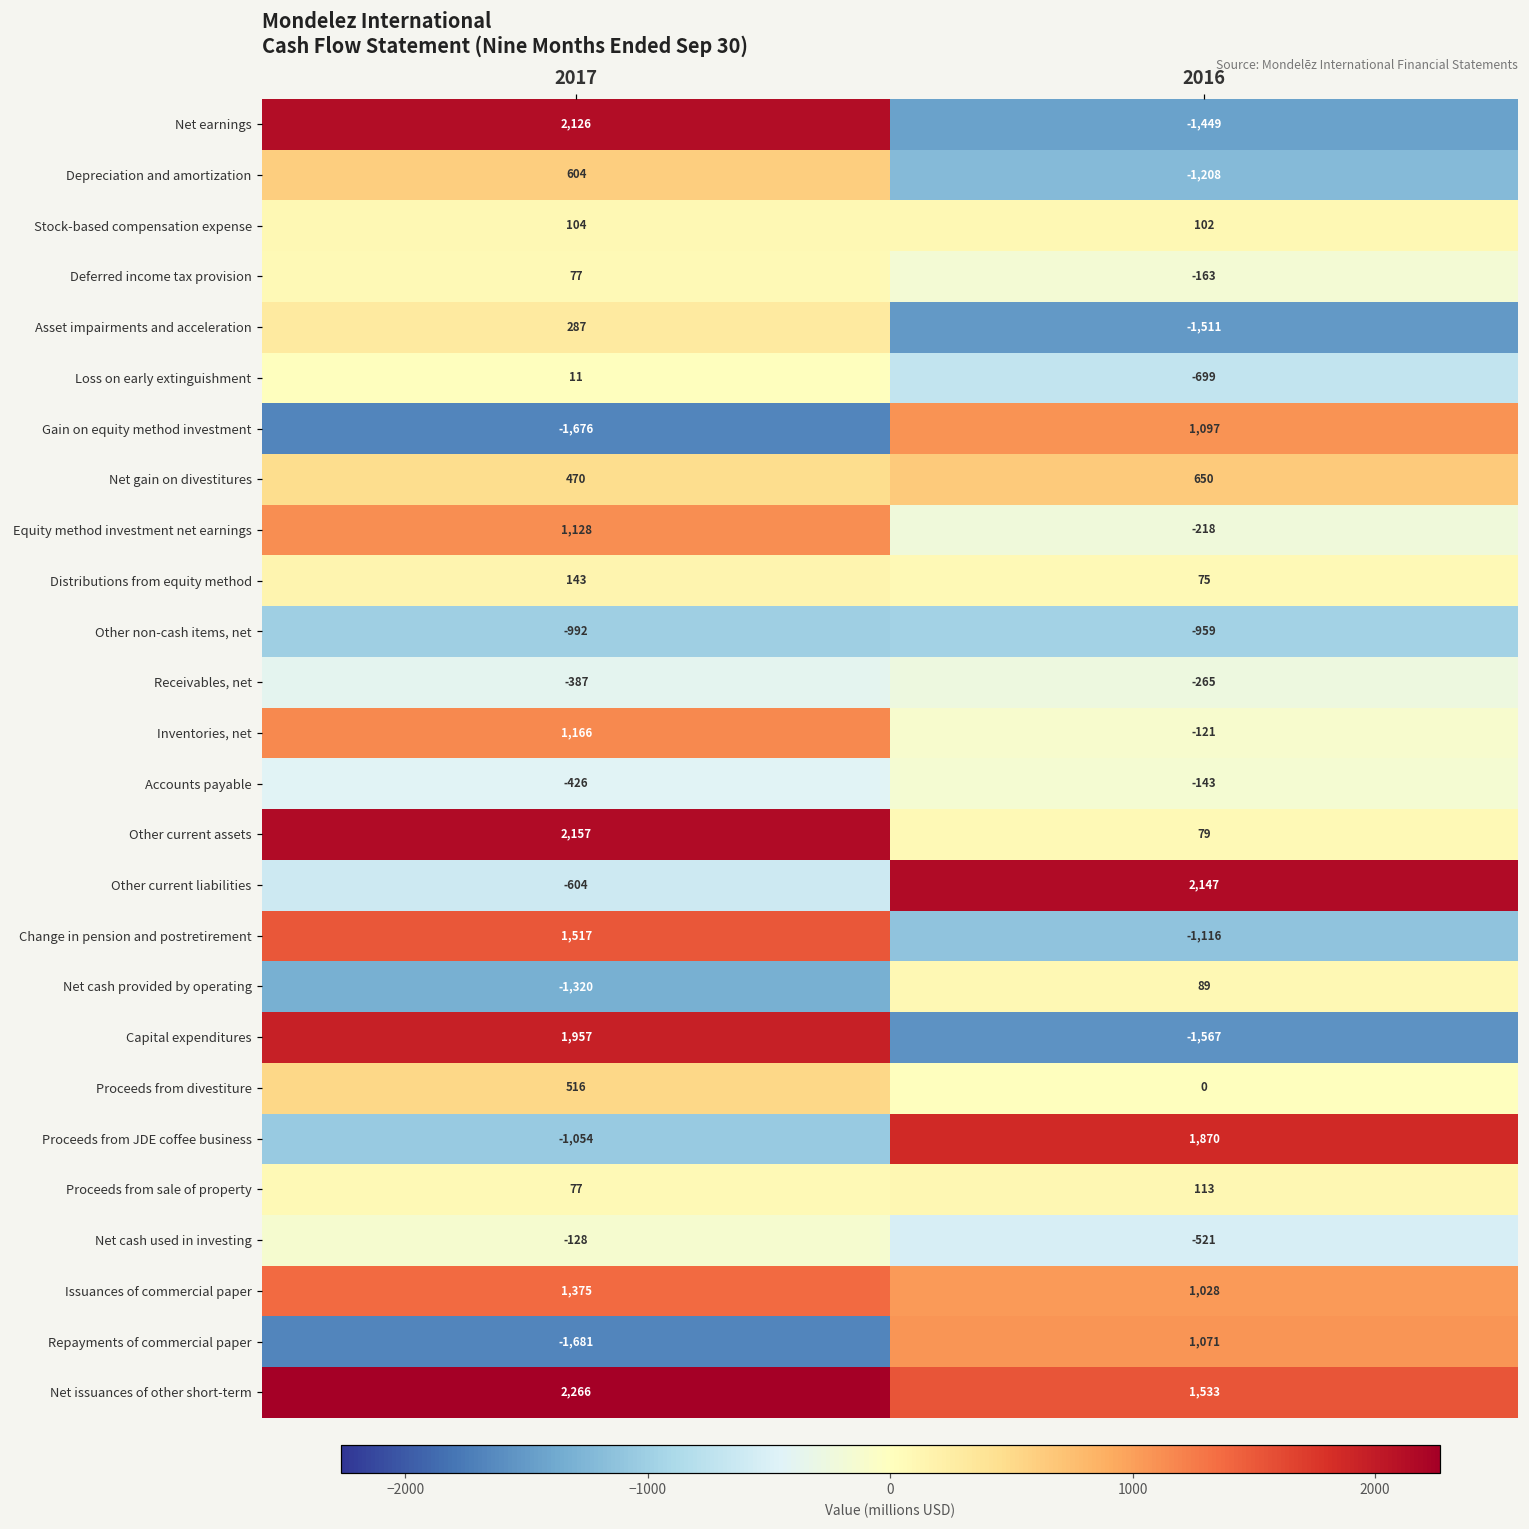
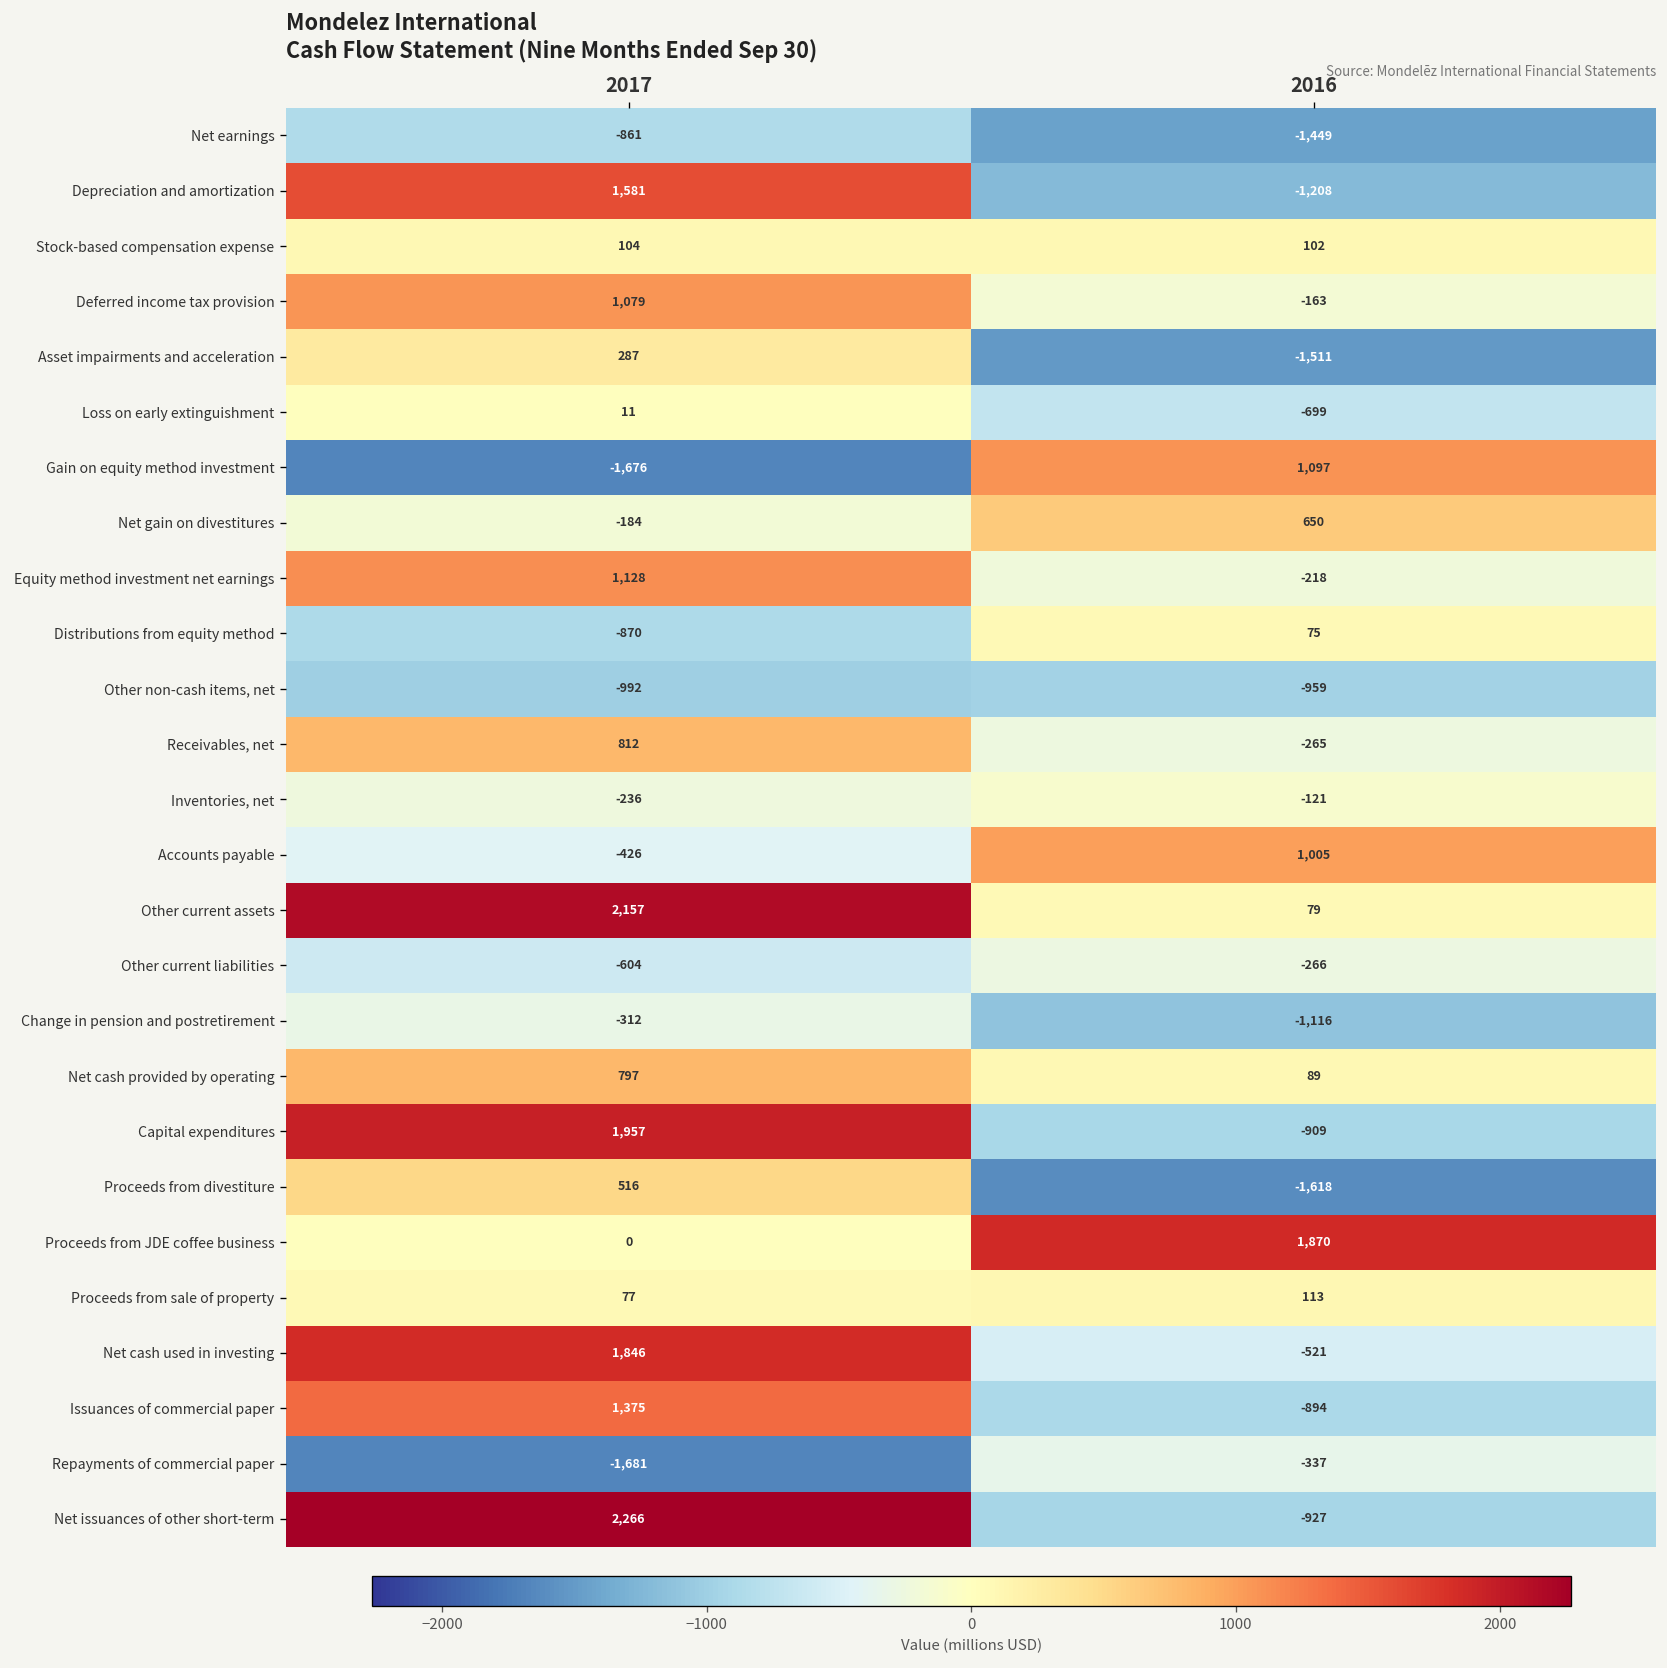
Net earnings, 2017: 2,126 -> -861
Depreciation and amortization, 2017: 604 -> 1,581
Deferred income tax provision, 2017: 77 -> 1,079
Net gain on divestitures, 2017: 470 -> -184
Distributions from equity method, 2017: 143 -> -870
Receivables, net, 2017: -387 -> 812
Inventories, net, 2017: 1,166 -> -236
Accounts payable, 2016: -143 -> 1,005
Other current liabilities, 2016: 2,147 -> -266
Change in pension and postretirement, 2017: 1,517 -> -312
Net cash provided by operating, 2017: -1,320 -> 797
Capital expenditures, 2016: -1,567 -> -909
Proceeds from divestiture, 2016: 0 -> -1,618
Proceeds from JDE coffee business, 2017: -1,054 -> 0
Net cash used in investing, 2017: -128 -> 1,846
Issuances of commercial paper, 2016: 1,028 -> -894
Repayments of commercial paper, 2016: 1,071 -> -337
Net issuances of other short-term, 2016: 1,533 -> -927
